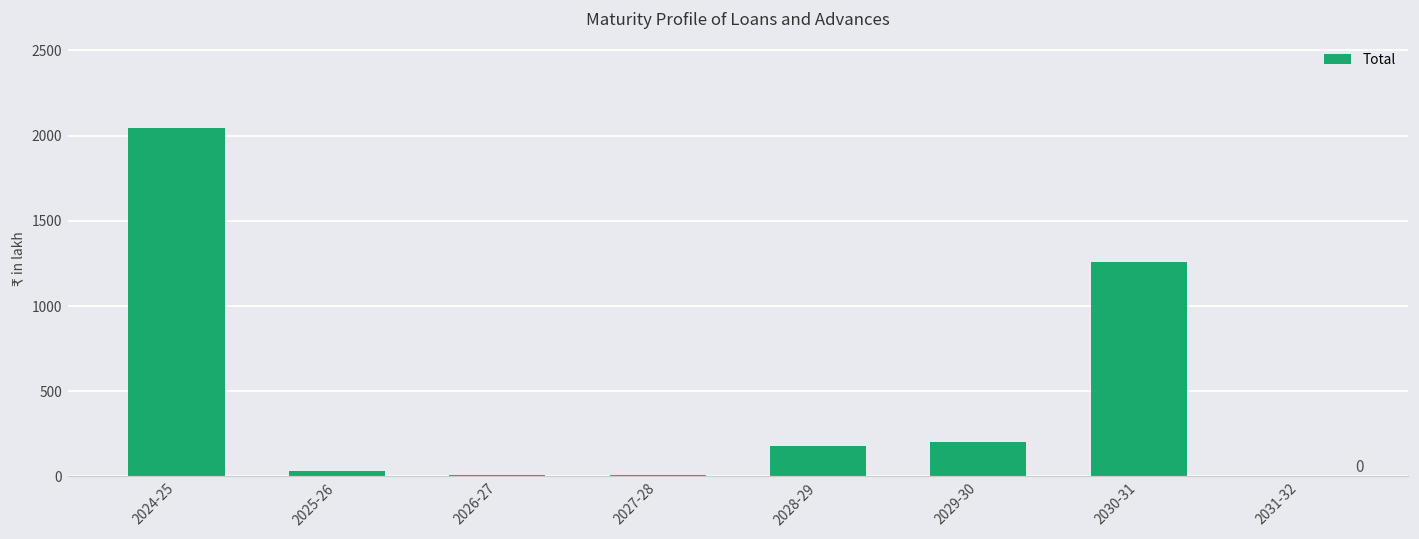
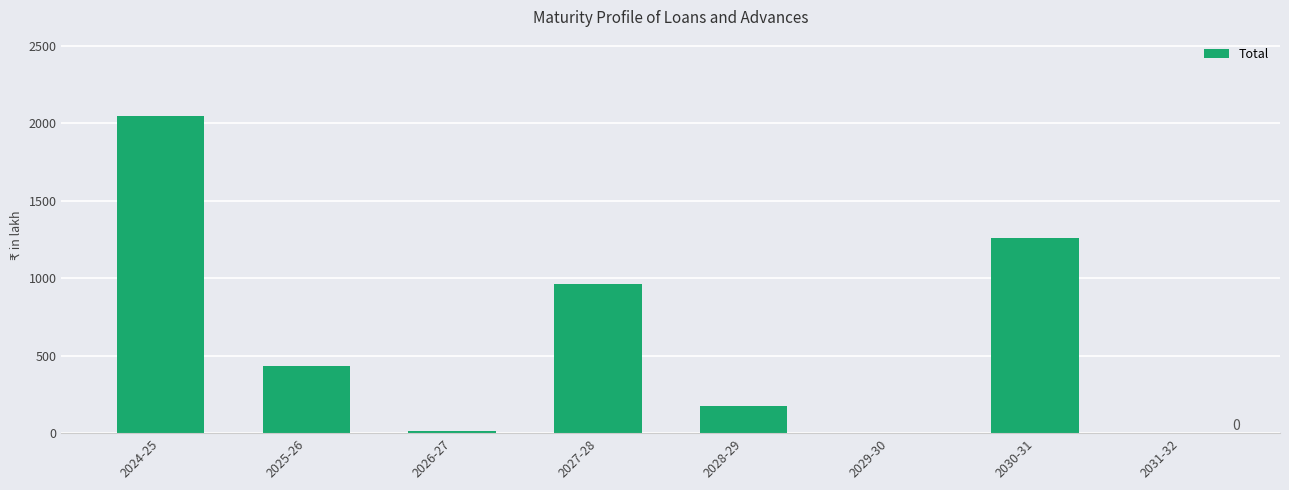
2025-26: 30 -> 430
2027-28: 10 -> 960
2029-30: 200 -> 0
